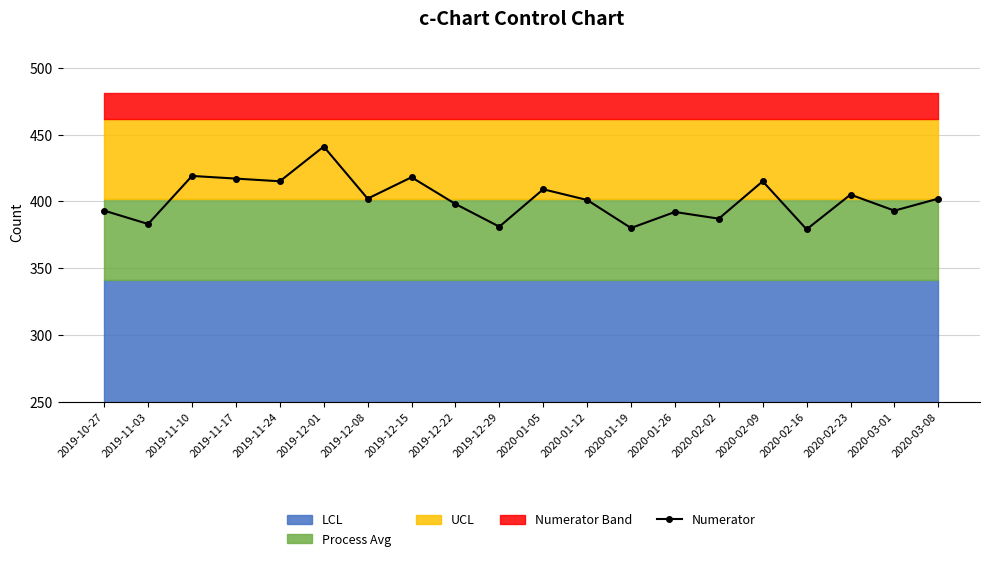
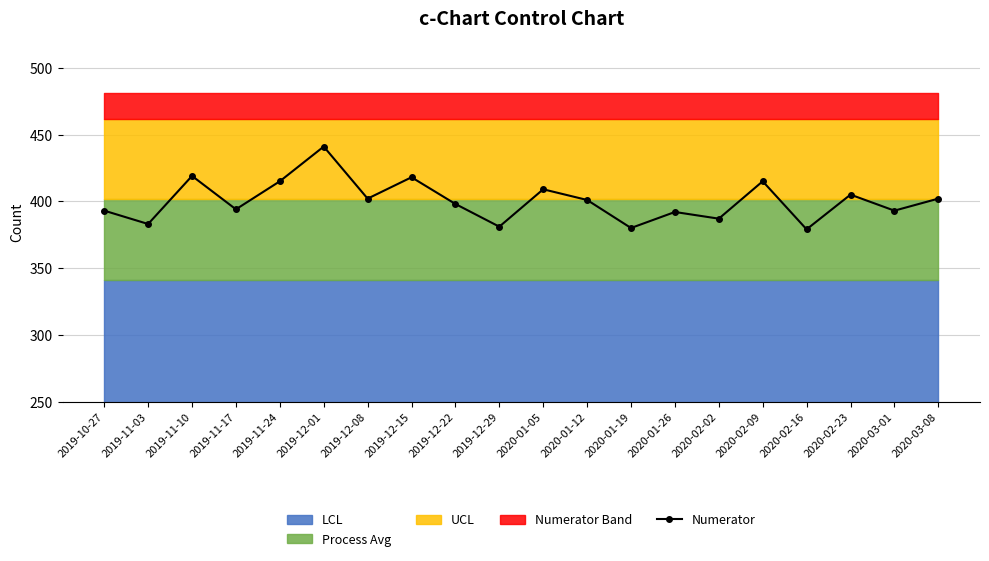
Numerator, 2019-11-17: 417 -> 394
